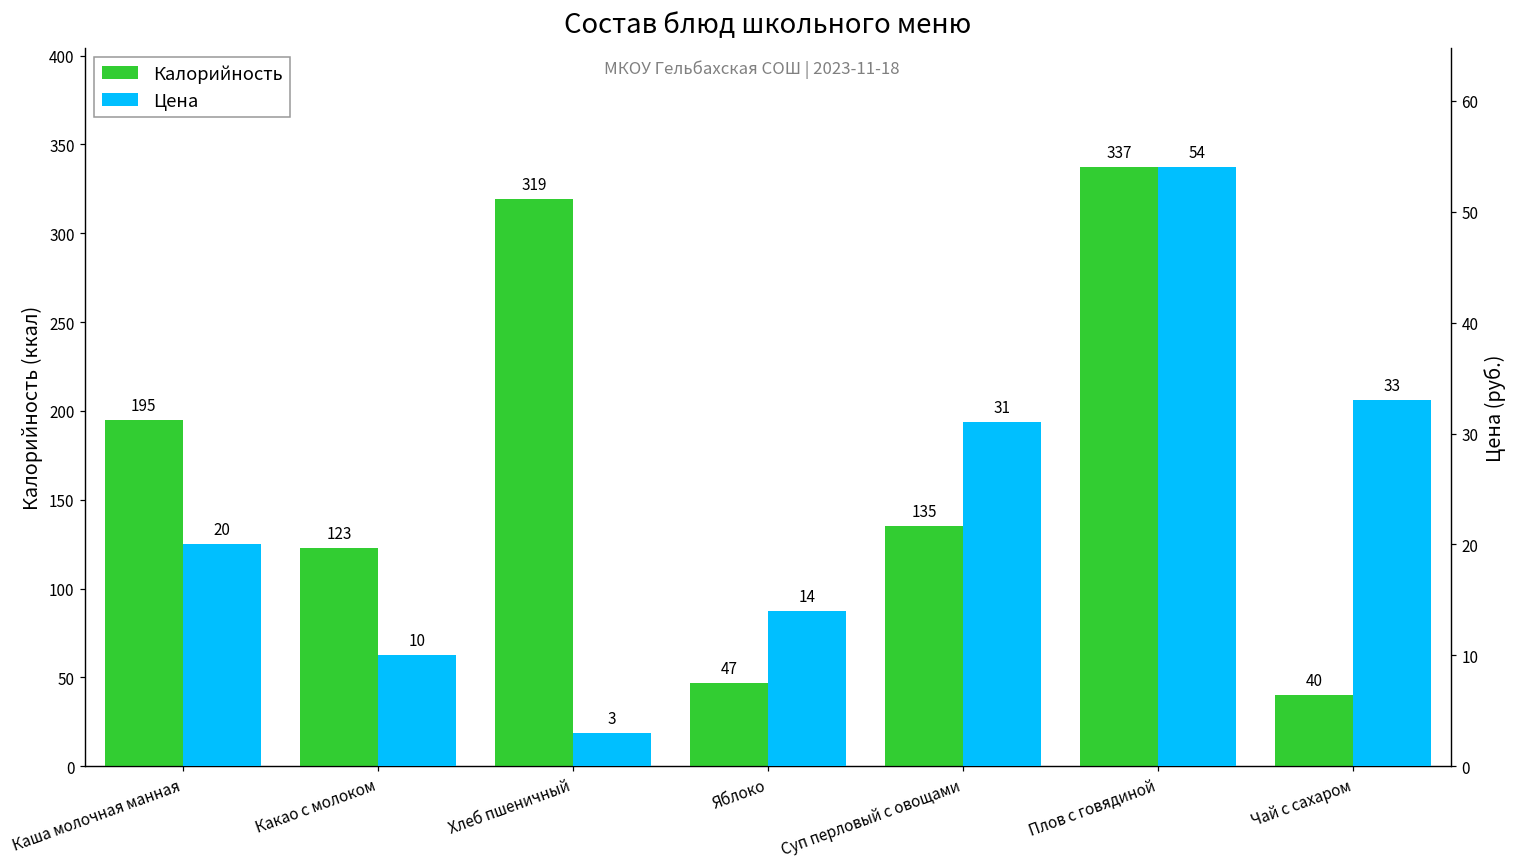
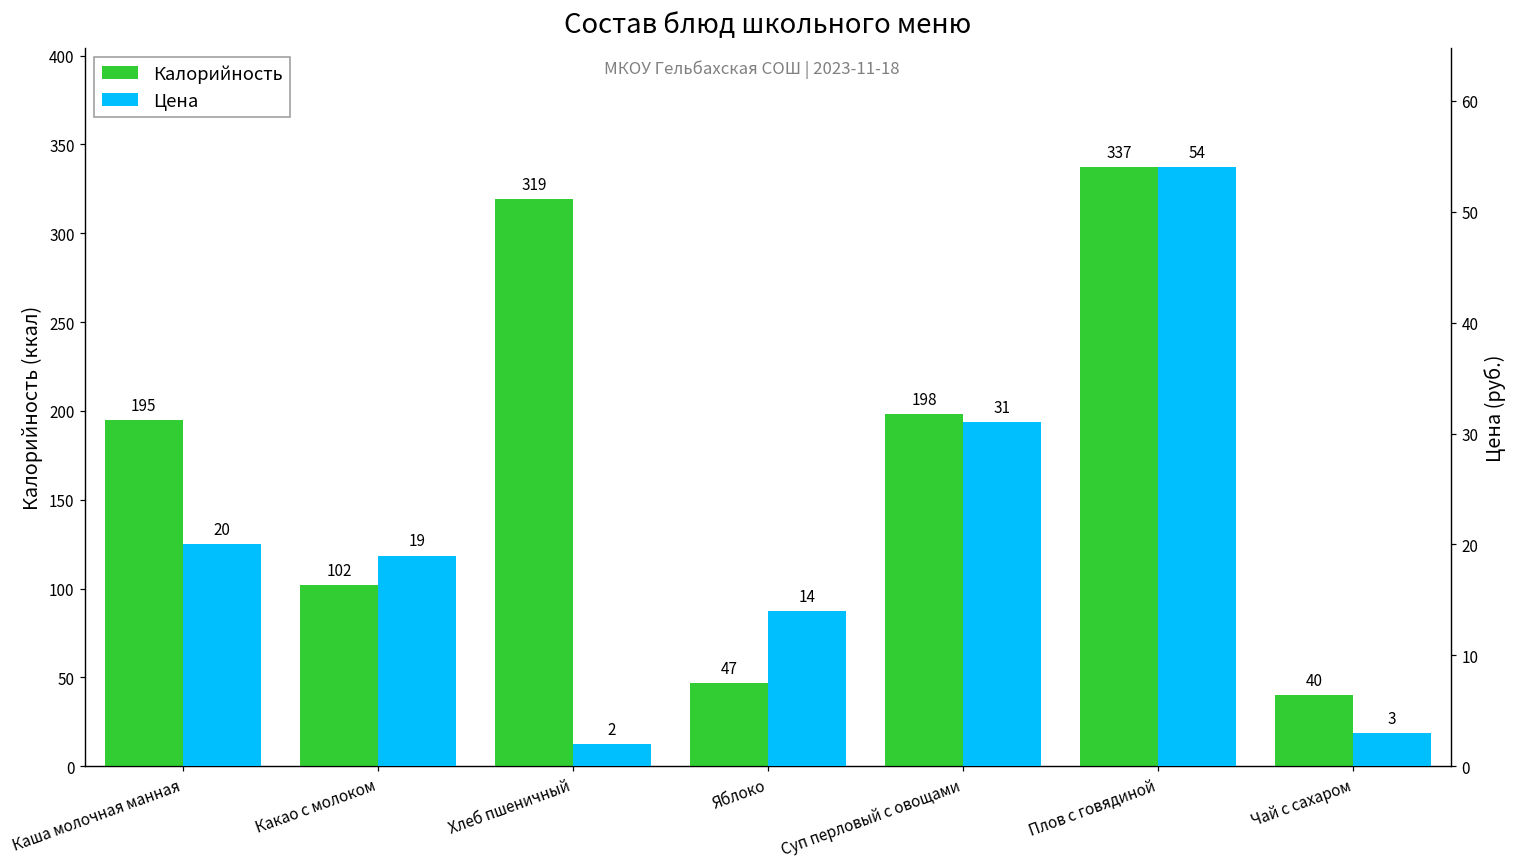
Калорийность, Какао с молоком: 123 -> 102
Калорийность, Суп перловый с овощами: 135 -> 198
Цена, Какао с молоком: 10 -> 19
Цена, Хлеб пшеничный: 3 -> 2
Цена, Чай с сахаром: 33 -> 3
